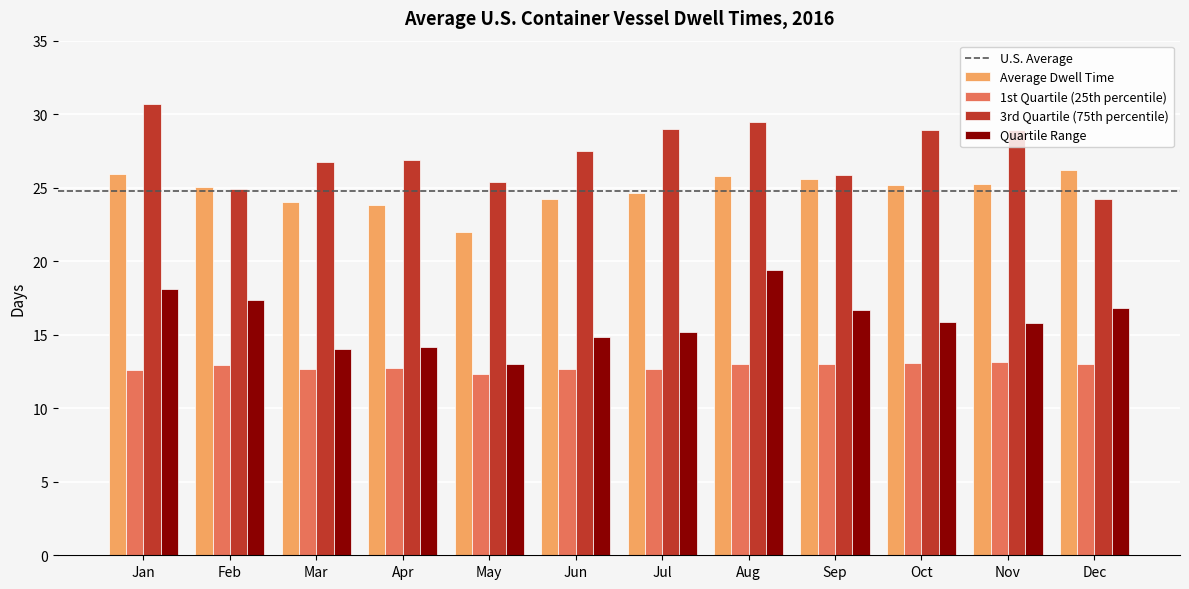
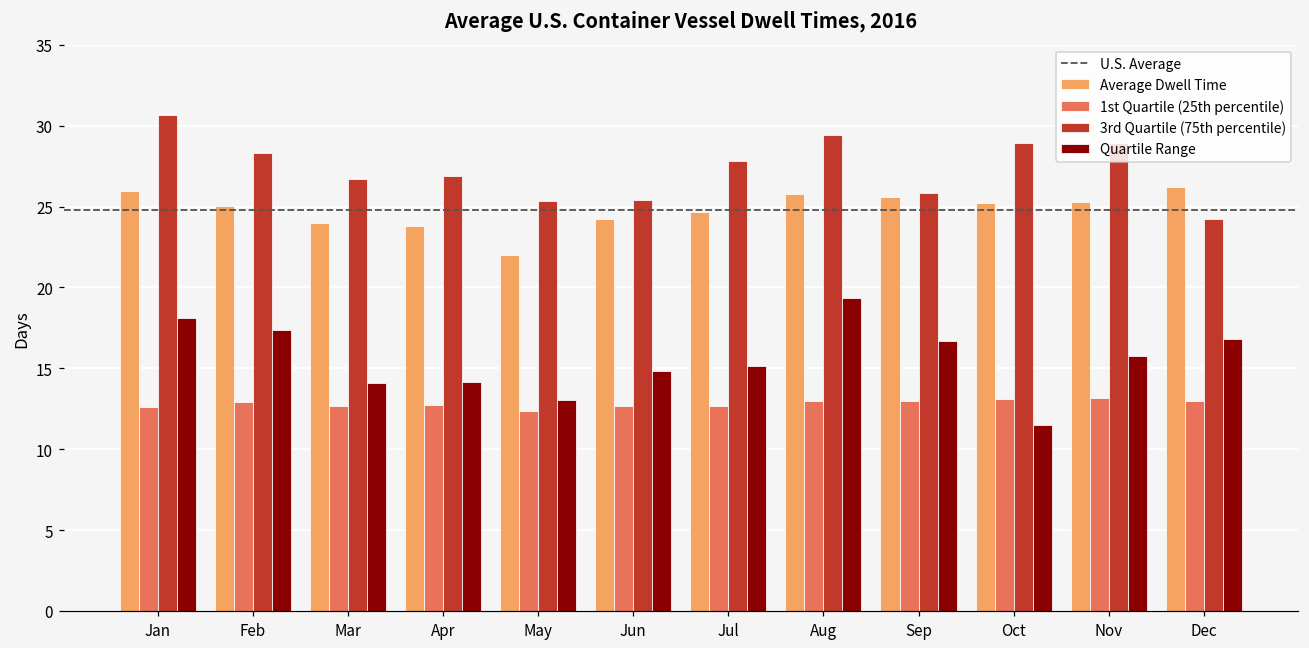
3rd Quartile (75th percentile), Feb: 24.9 -> 28.3
3rd Quartile (75th percentile), Jun: 27.5 -> 25.4
3rd Quartile (75th percentile), Jul: 29.0 -> 27.8
Quartile Range, Oct: 15.8 -> 11.5
